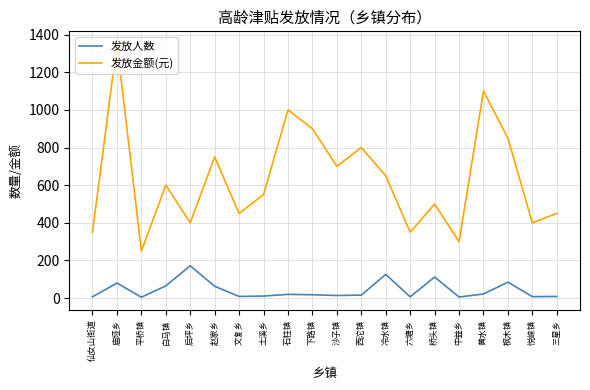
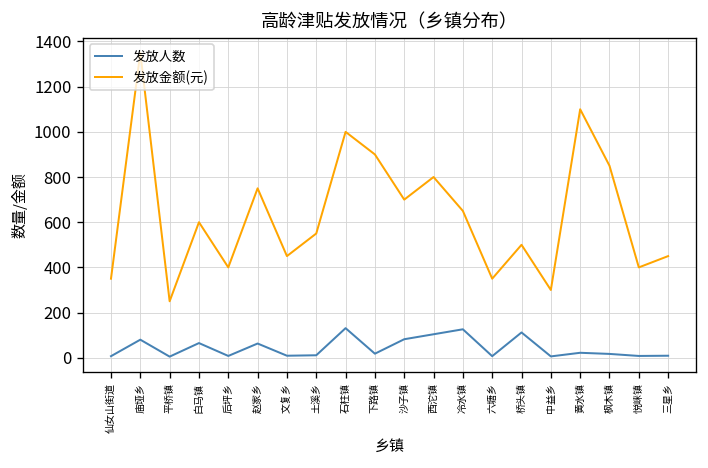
发放人数, 后坪乡: 170 -> 10
发放人数, 石柱镇: 20 -> 130
发放人数, 沙子镇: 10 -> 80
发放人数, 西沱镇: 20 -> 100
发放人数, 枫木镇: 90 -> 20
